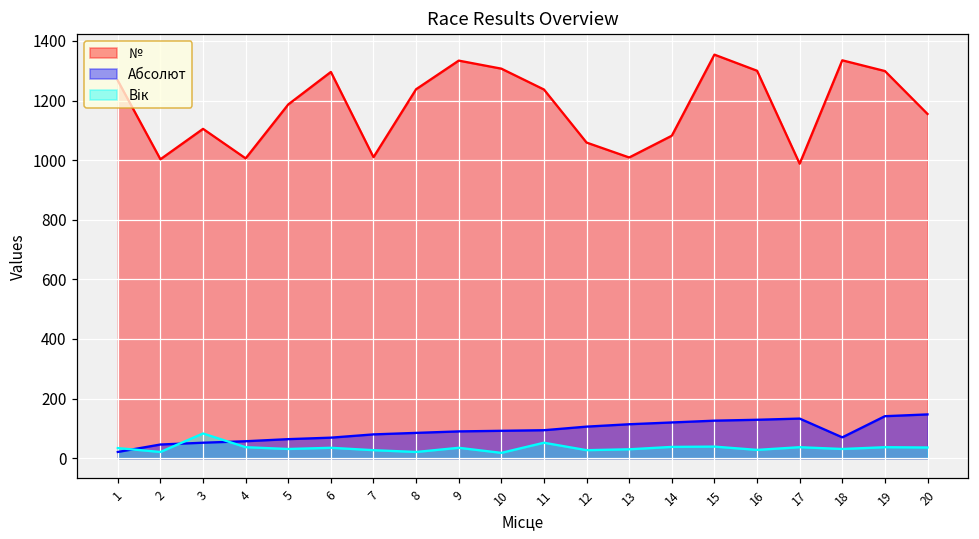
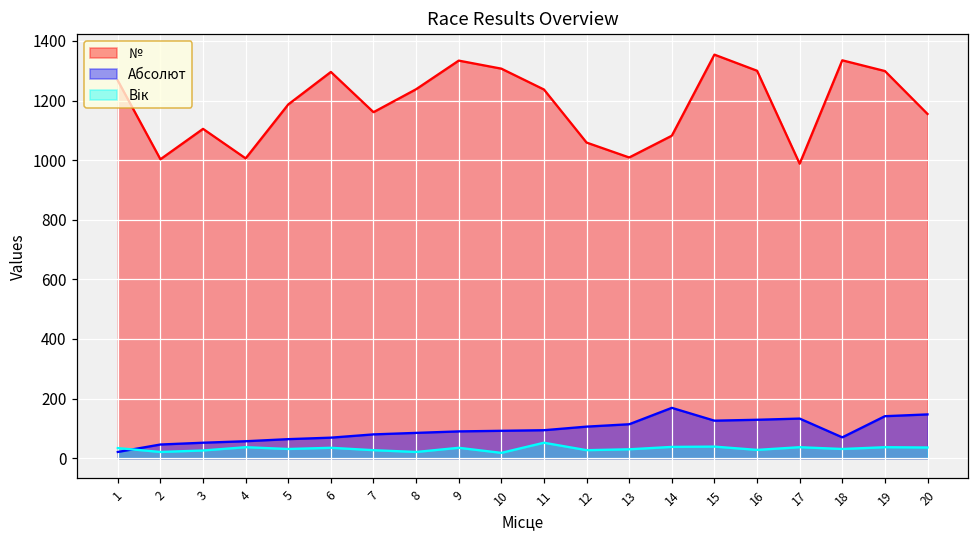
Вік, 3: 80 -> 30
№, 7: 1010 -> 1160
Абсолют, 14: 120 -> 170
